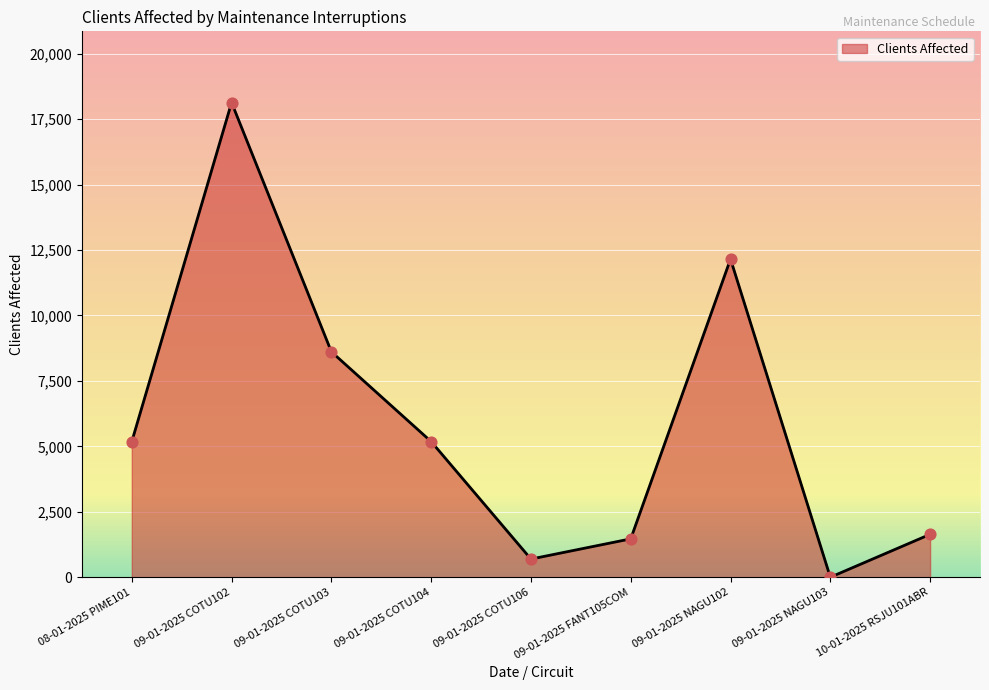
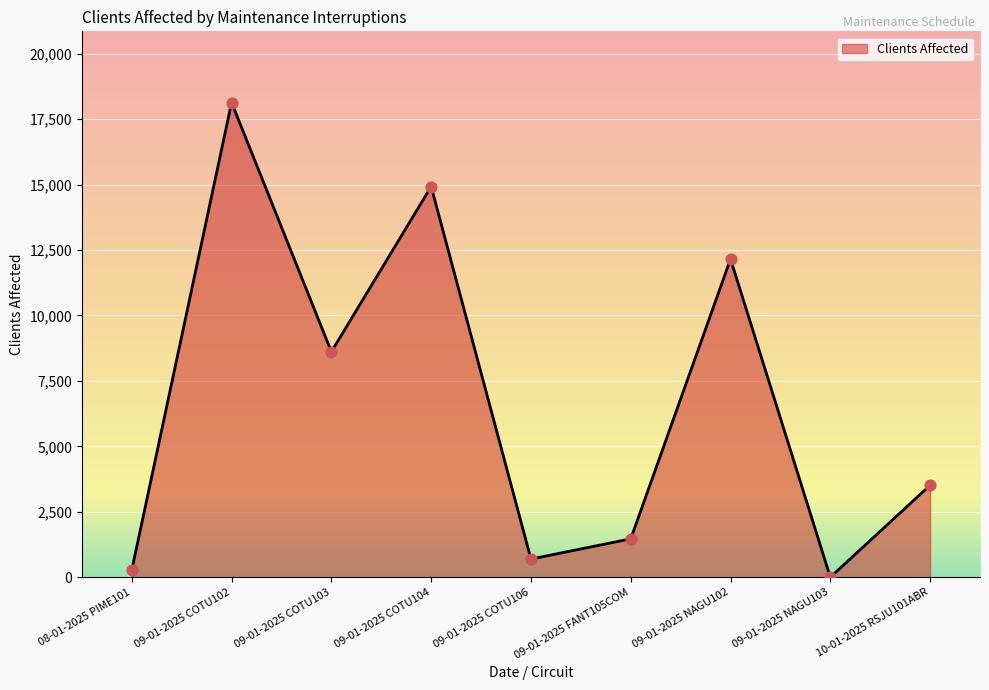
08-01-2025 PIME101: 5,200 -> 300
09-01-2025 COTU104: 5,200 -> 14,900
10-01-2025 RSJU101ABR: 1,600 -> 3,500
